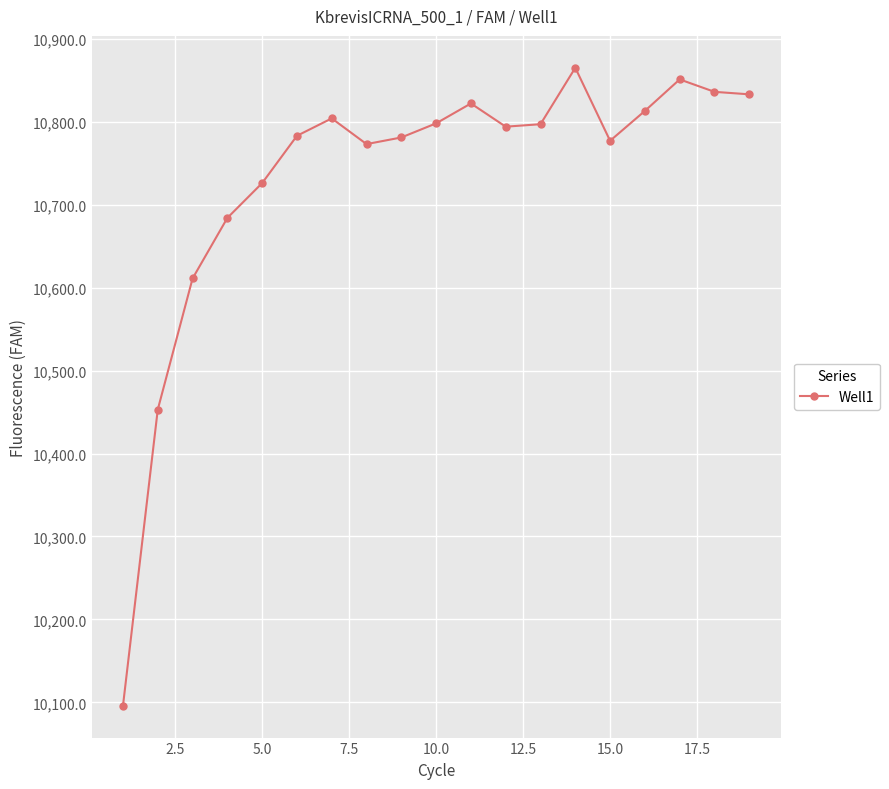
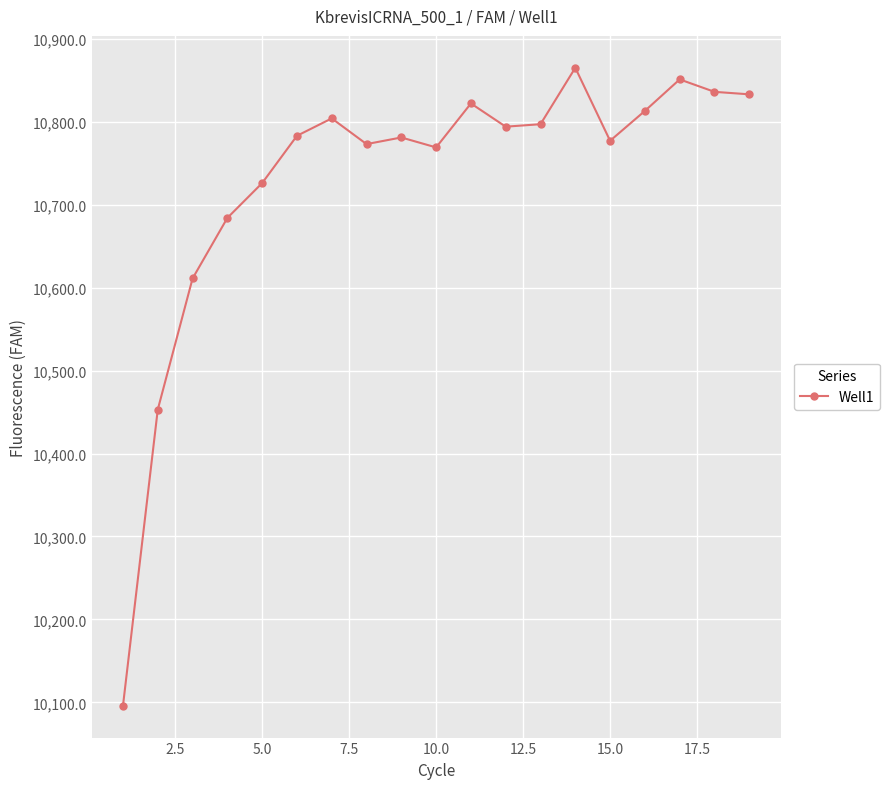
10.0: 10,800 -> 10,770
